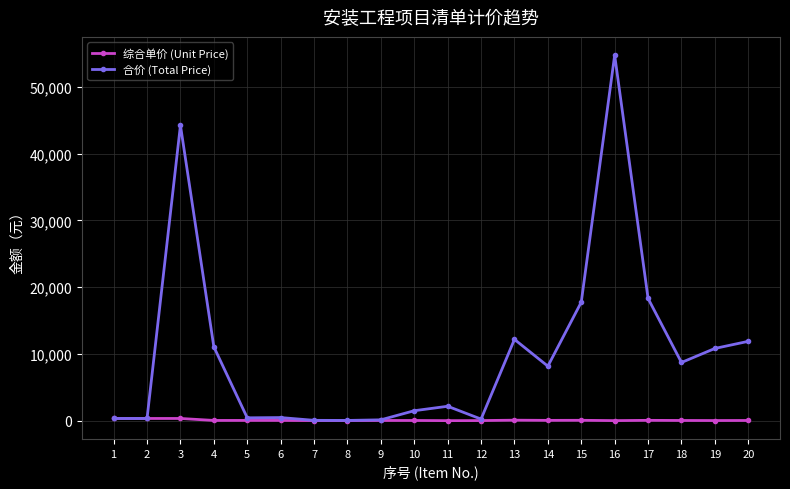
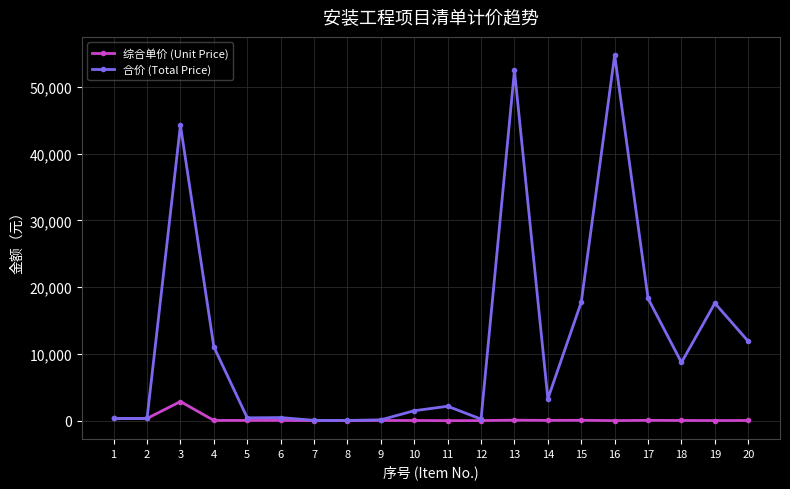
综合单价 (Unit Price), 3: 0 -> 3,000
合价 (Total Price), 13: 12,000 -> 52,000
合价 (Total Price), 14: 8,000 -> 3,000
合价 (Total Price), 19: 11,000 -> 18,000
